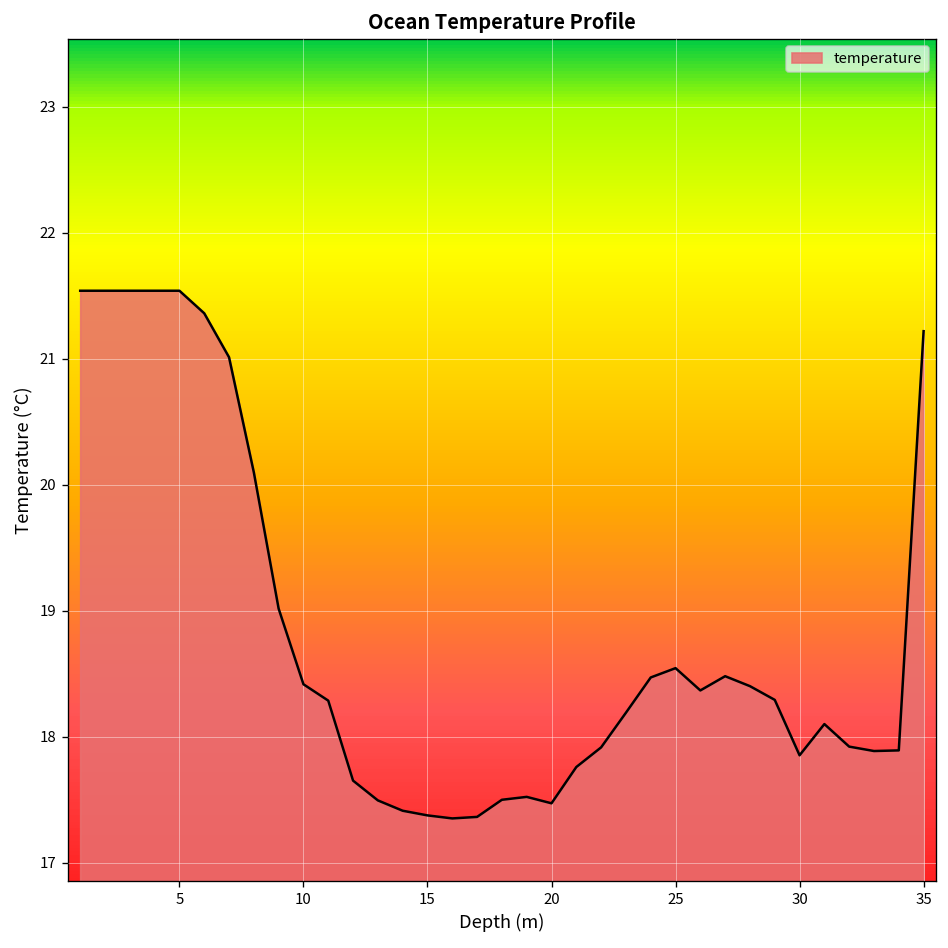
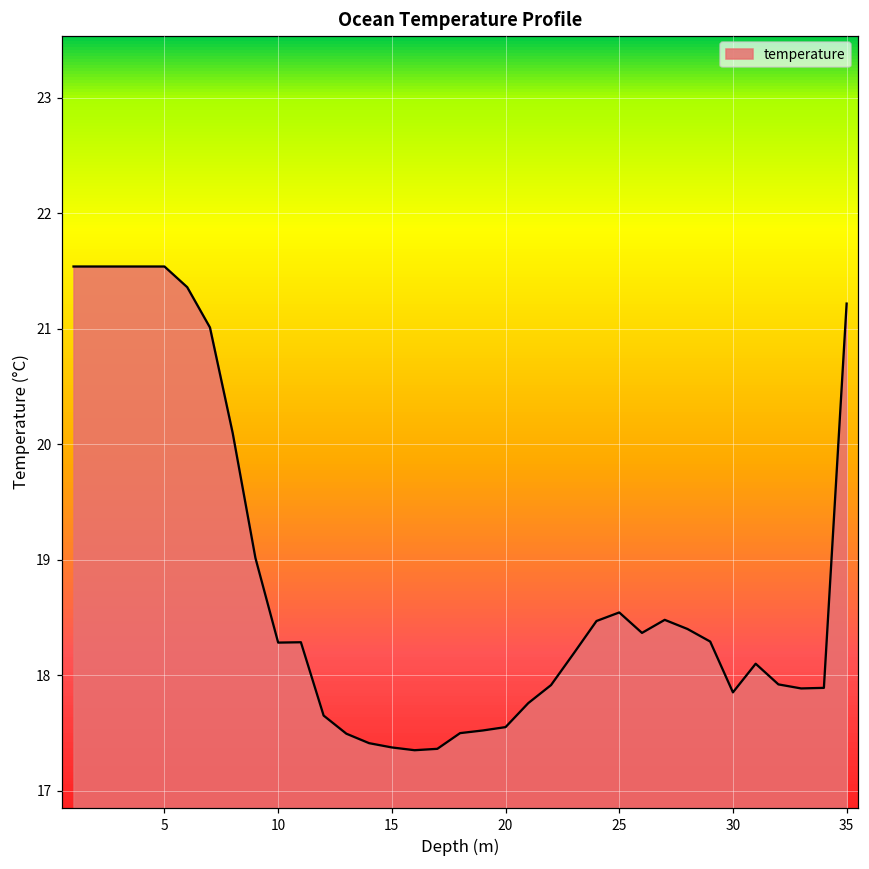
10: 18.42 -> 18.28
20: 17.47 -> 17.55
